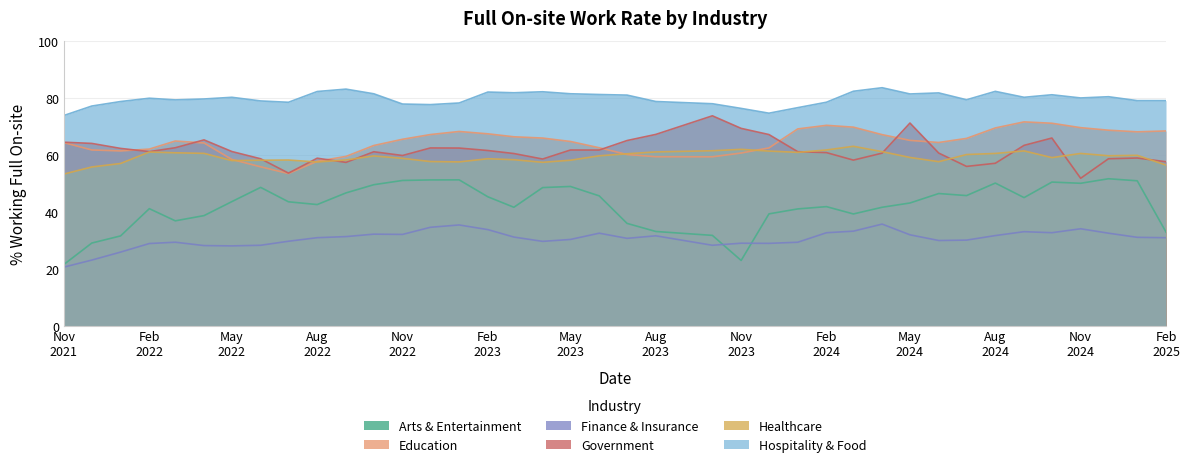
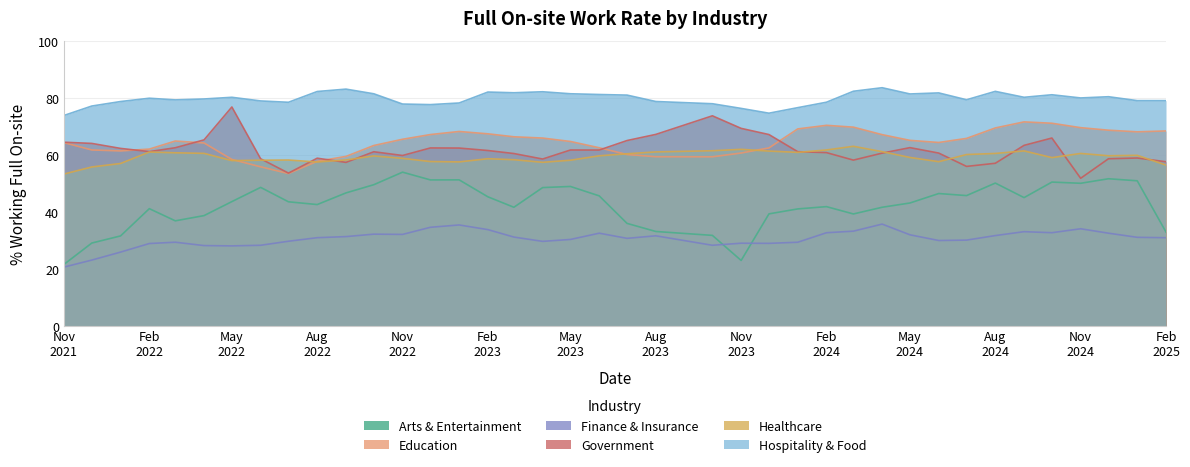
Government, May 2022: 61 -> 77
Arts & Entertainment, Nov 2022: 51 -> 54
Government, May 2024: 71 -> 62
